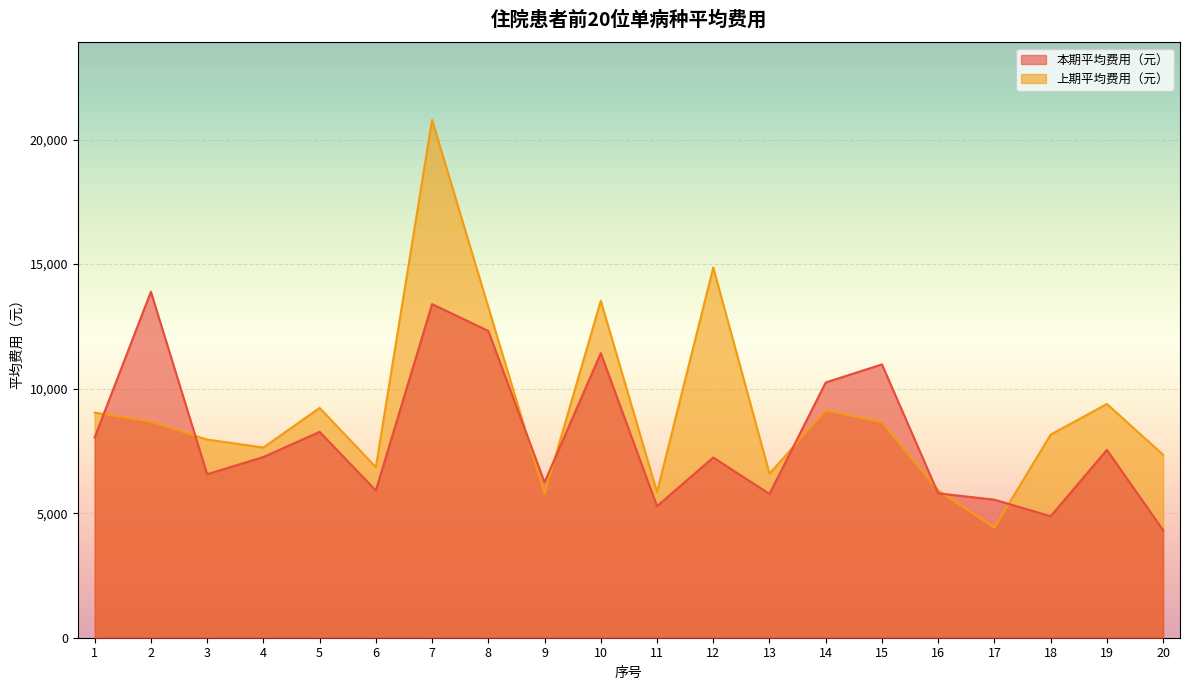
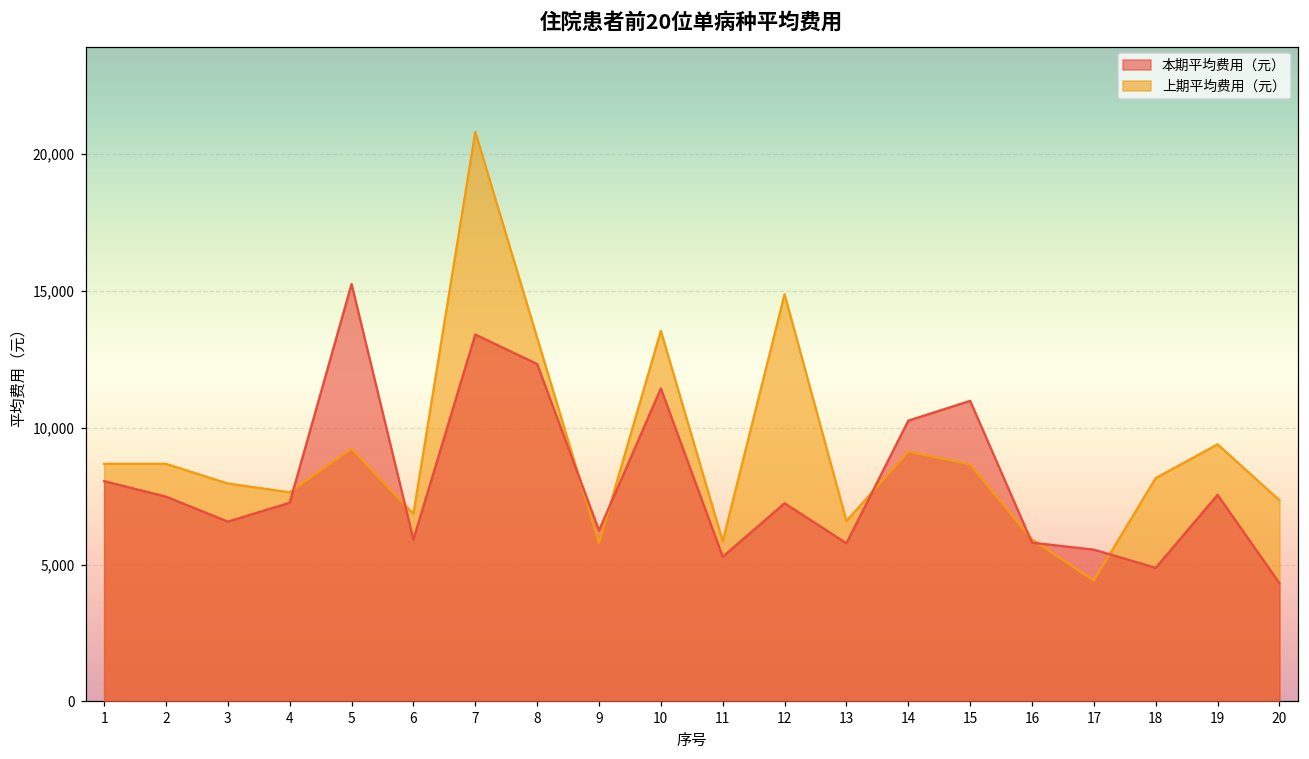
上期平均费用（元）, 1: 9,000 -> 8,700
本期平均费用（元）, 2: 13,900 -> 7,500
本期平均费用（元）, 5: 8,300 -> 15,200
